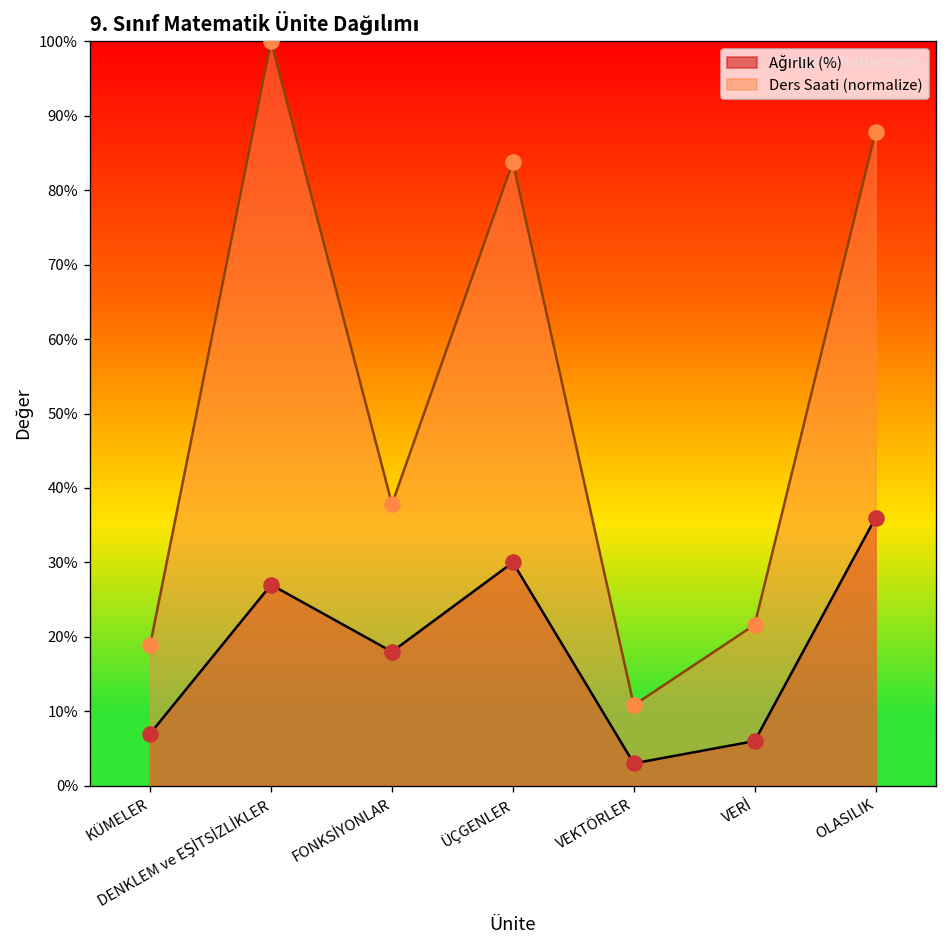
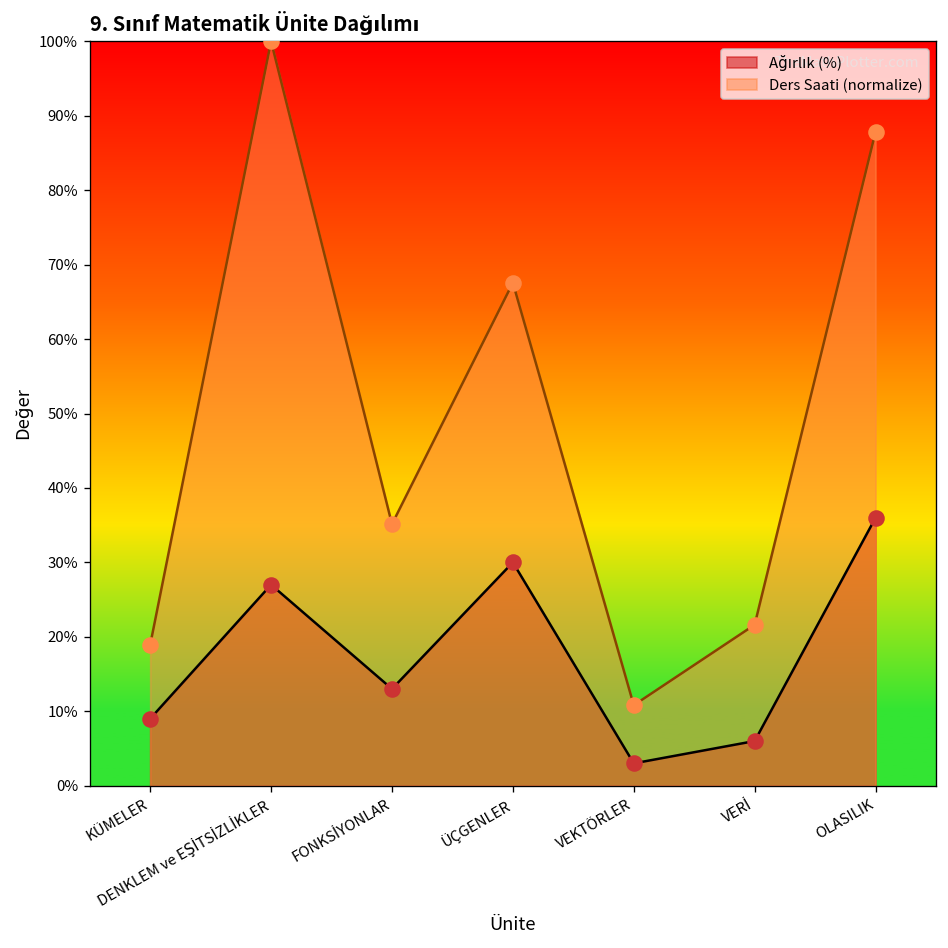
Ağırlık (%), KÜMELER: 7% -> 9%
Ağırlık (%), FONKSİYONLAR: 18% -> 13%
Ders Saati (normalize), FONKSİYONLAR: 38% -> 35%
Ders Saati (normalize), ÜÇGENLER: 84% -> 68%
